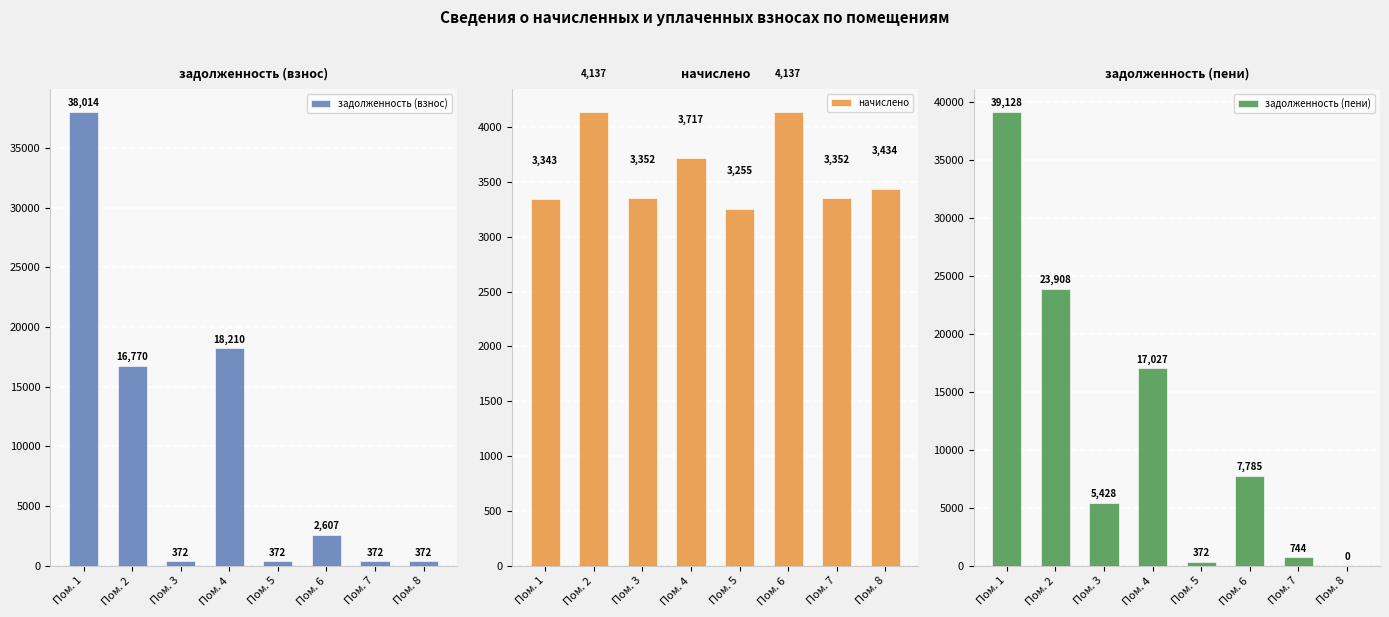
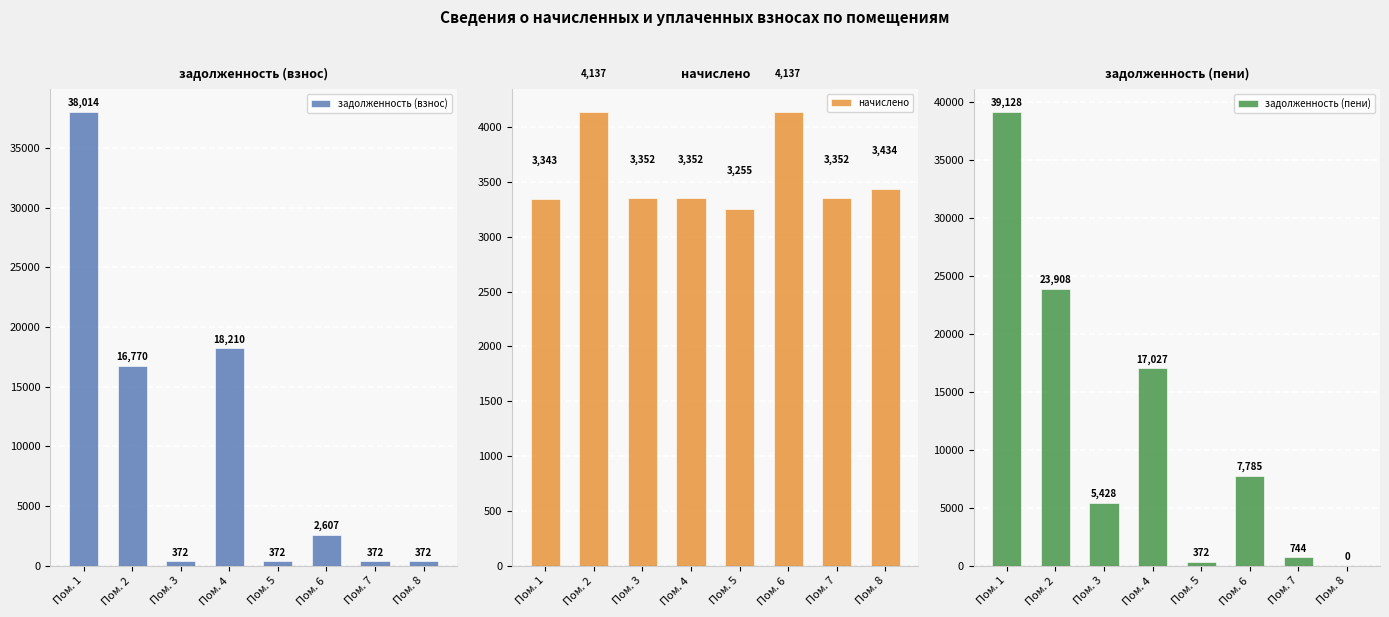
начислено, Пом. 4: 3,717 -> 3,352
